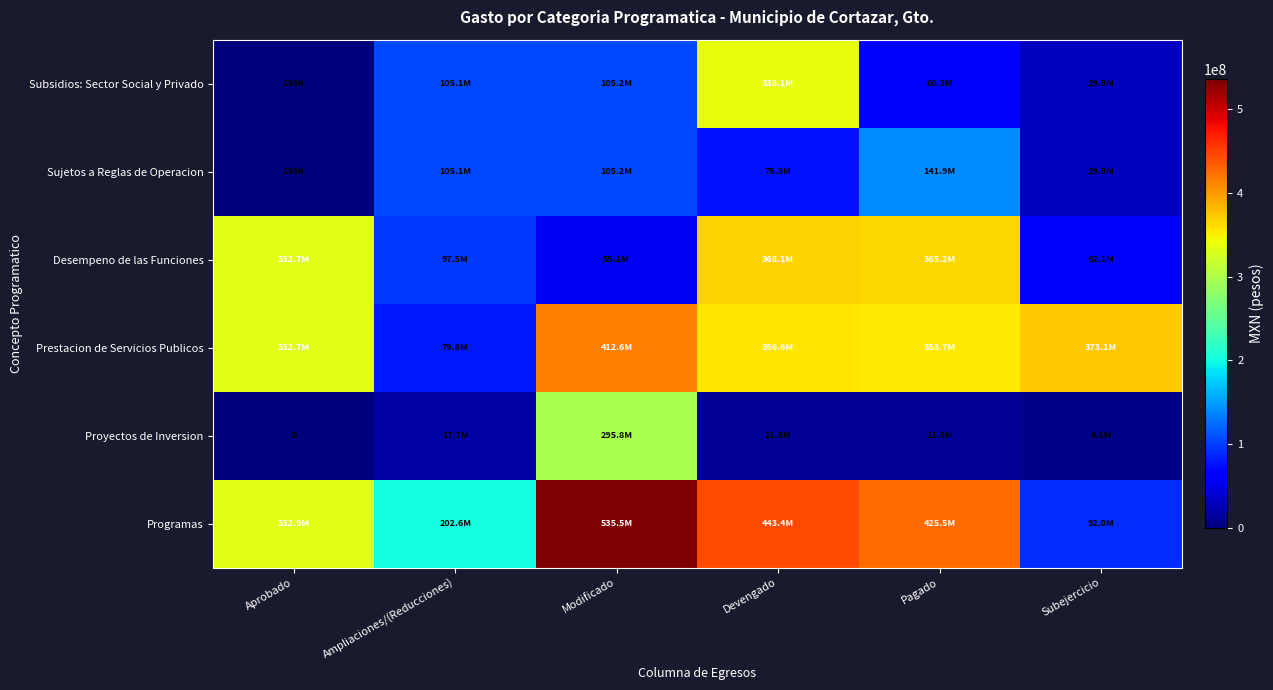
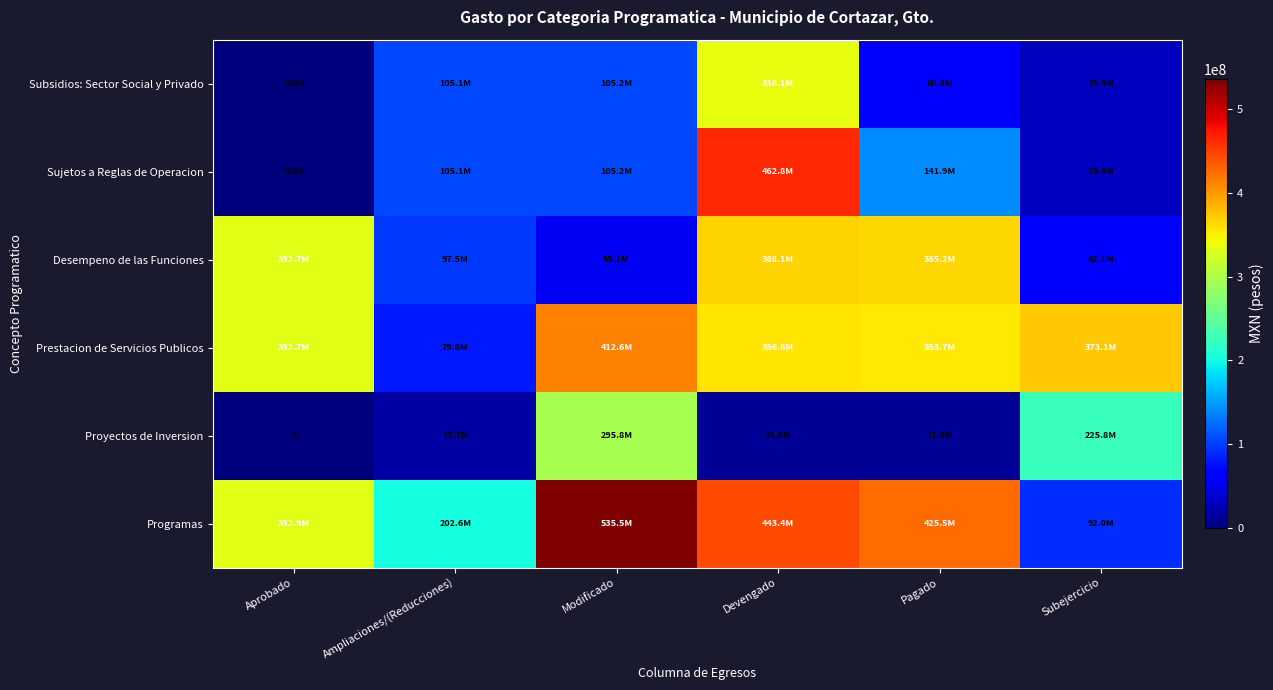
Sujetos a Reglas de Operacion, Devengado: 75.3M -> 462.8M
Proyectos de Inversion, Subejercicio: 6.1M -> 225.8M
